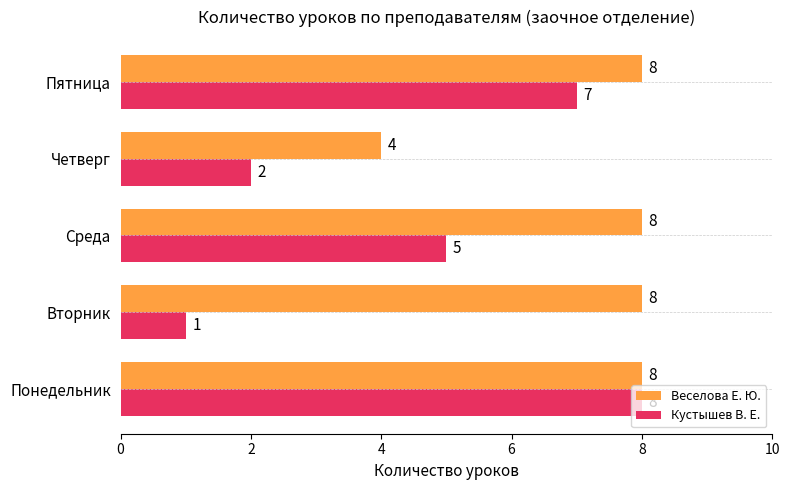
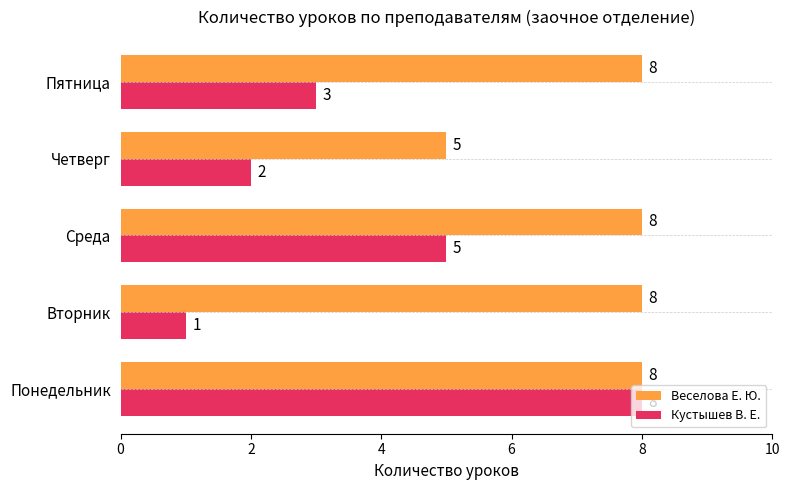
Кустышев В. Е., Пятница: 7 -> 3
Веселова Е. Ю., Четверг: 4 -> 5
